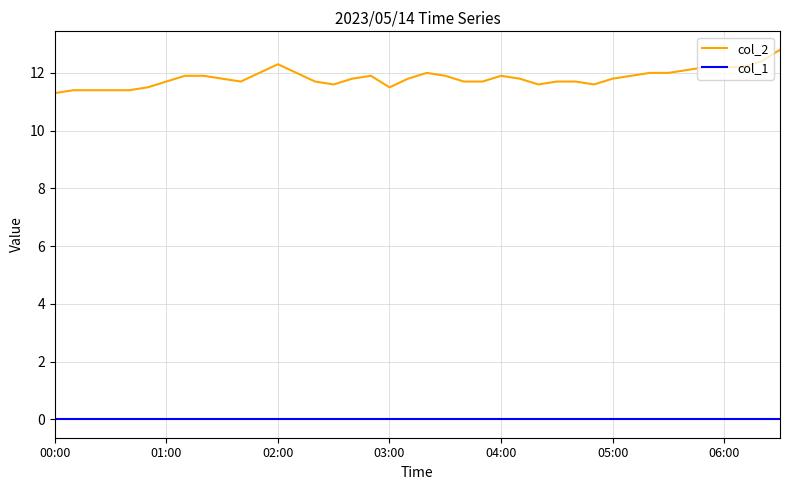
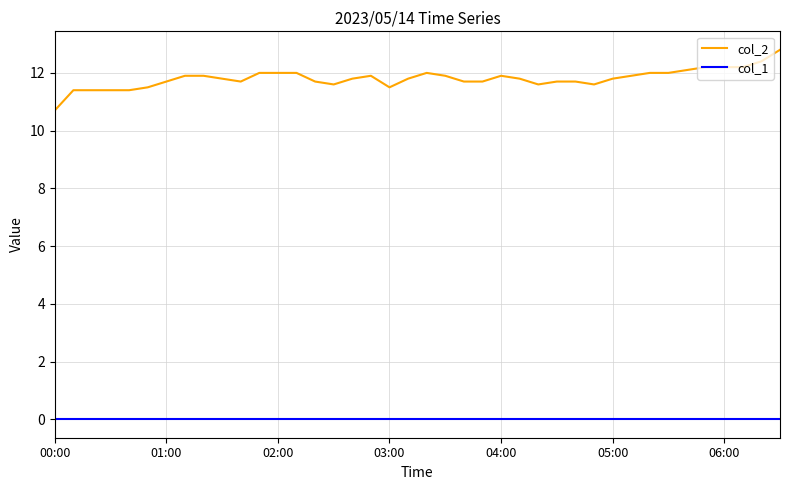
col_2, 00:00: 11.3 -> 10.7
col_2, 02:00: 12.3 -> 12.0
